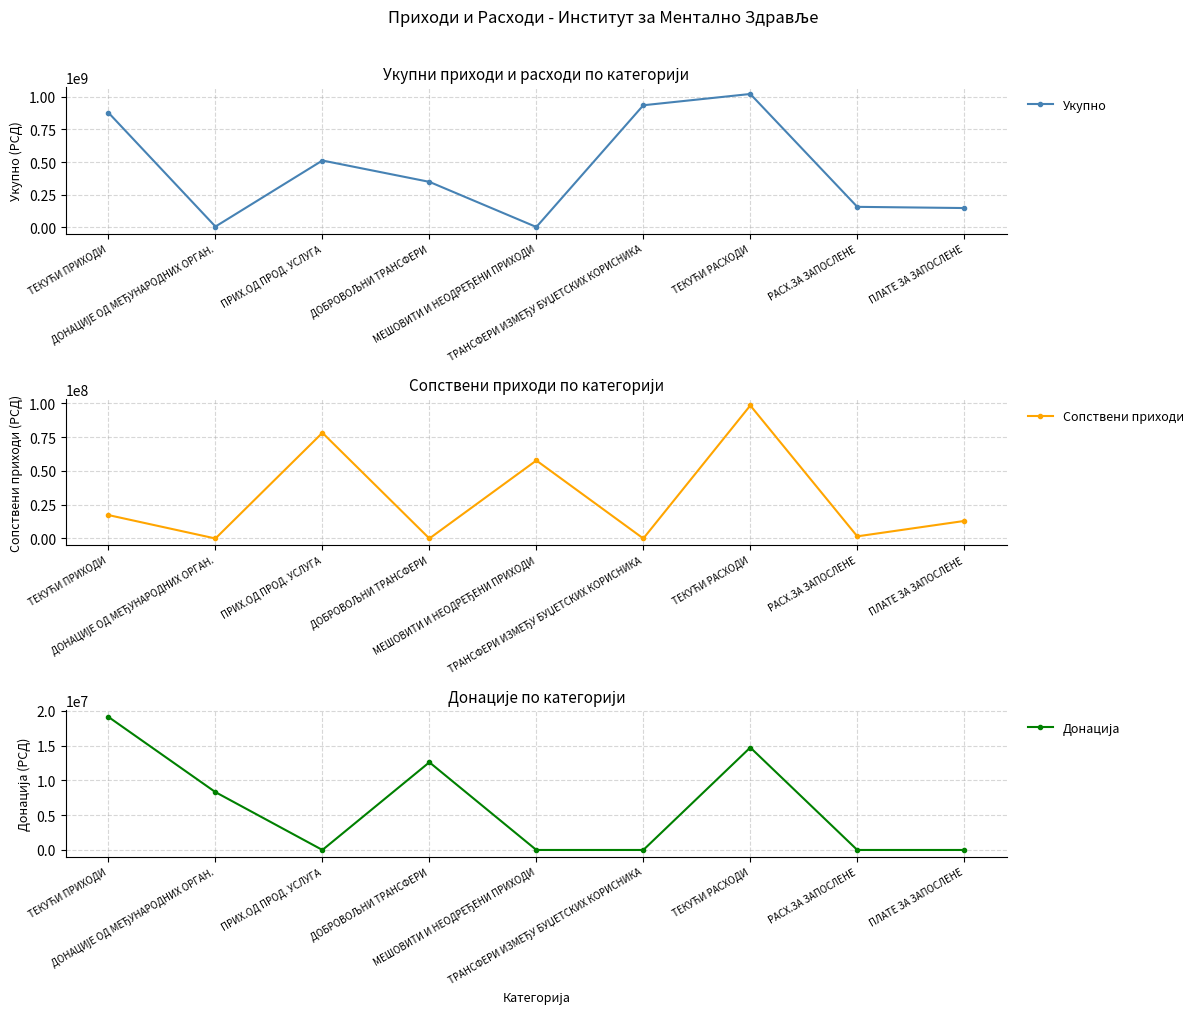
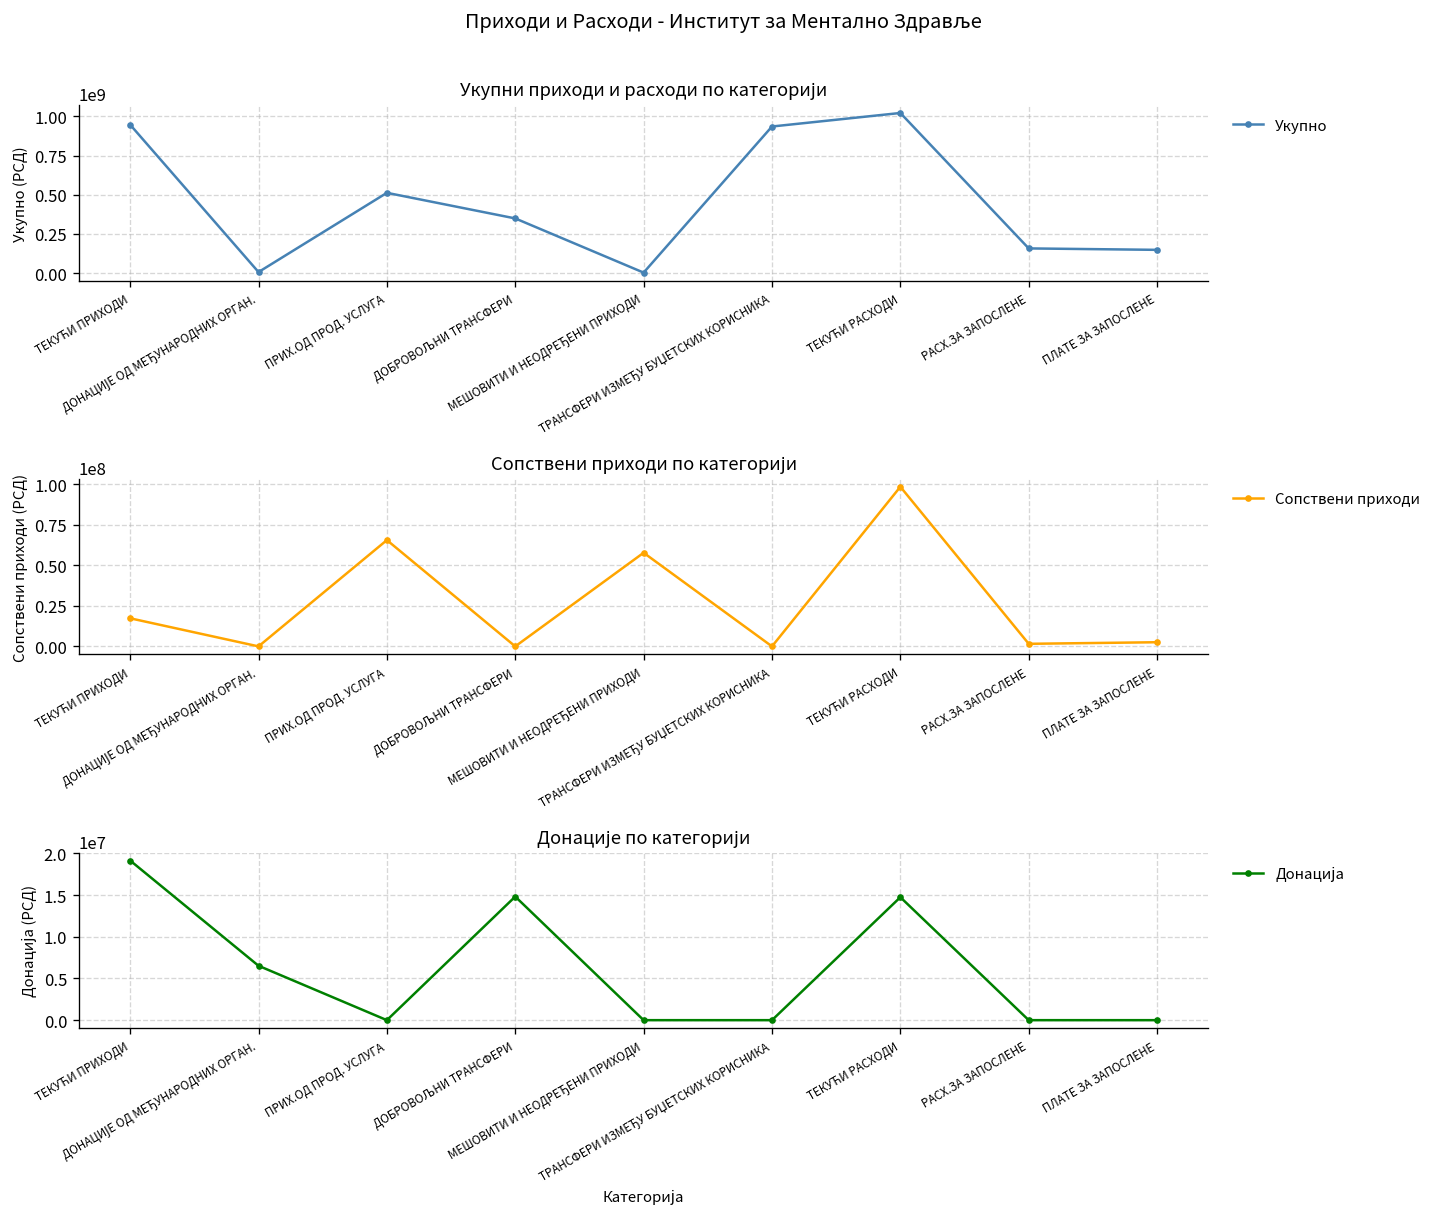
Укупни приходи и расходи по категорији, ТЕКУЋИ ПРИХОДИ: 880000000 -> 950000000
Сопствени приходи по категорији, ПРИХ.ОД ПРОД. УСЛУГА: 78000000 -> 66000000
Сопствени приходи по категорији, ПЛАТЕ ЗА ЗАПОСЛЕНЕ: 13000000 -> 3000000
Донације по категорији, ДОНАЦИЈЕ ОД МЕЂУНАРОДНИХ ОРГАН.: 8000000 -> 7000000
Донације по категорији, ДОБРОВОЉНИ ТРАНСФЕРИ: 13000000 -> 15000000
